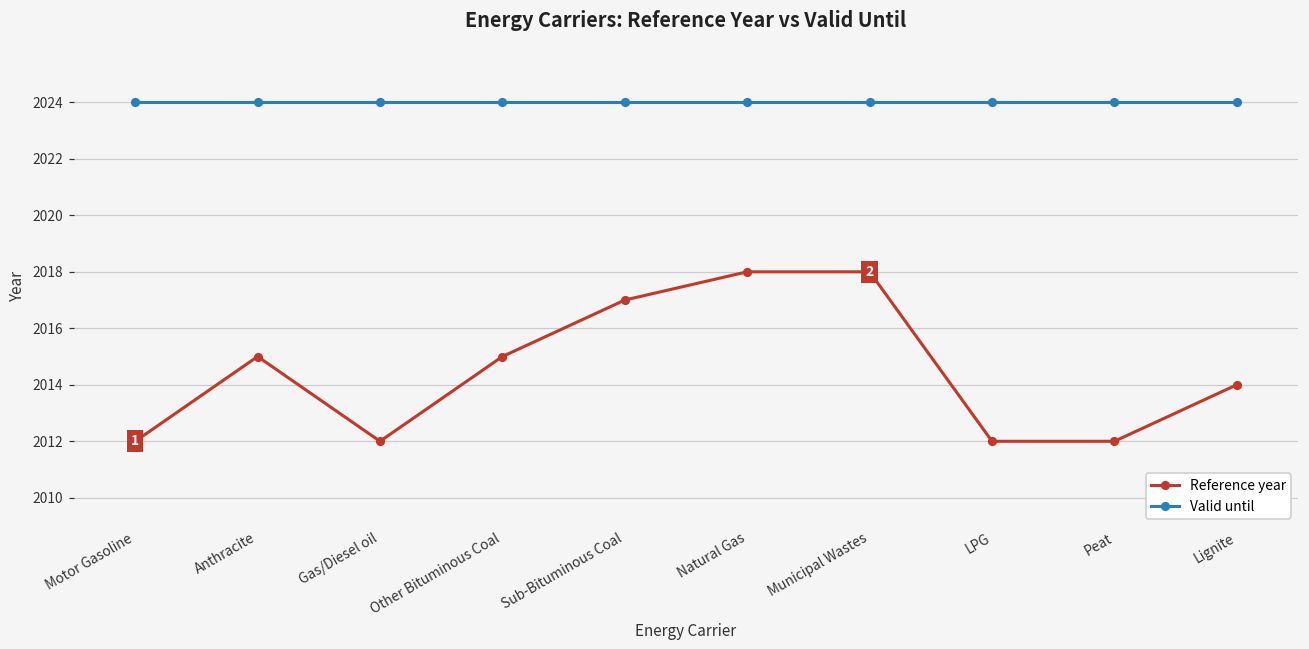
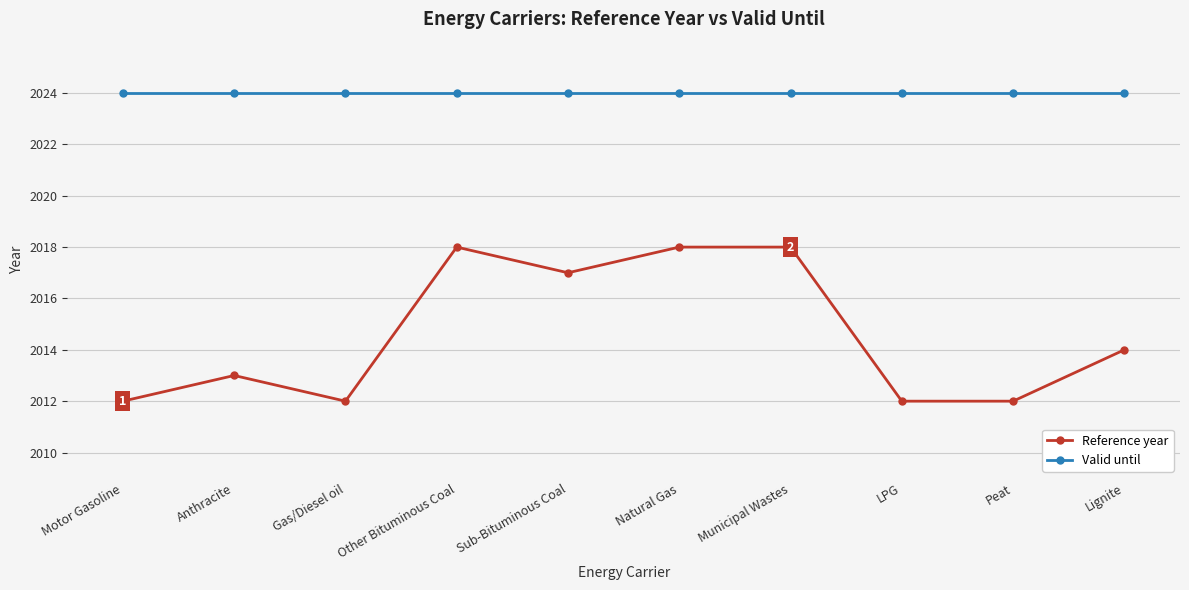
Reference year, Anthracite: 2015 -> 2013
Reference year, Other Bituminous Coal: 2015 -> 2018
